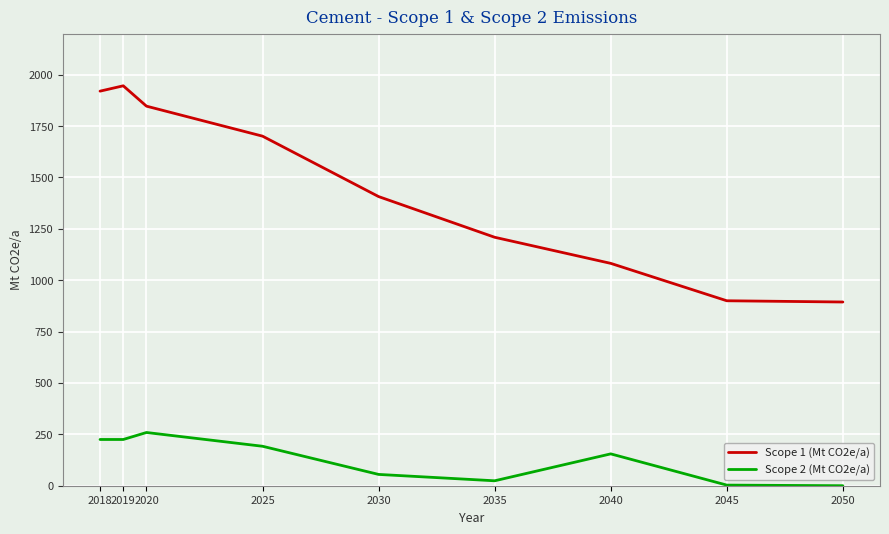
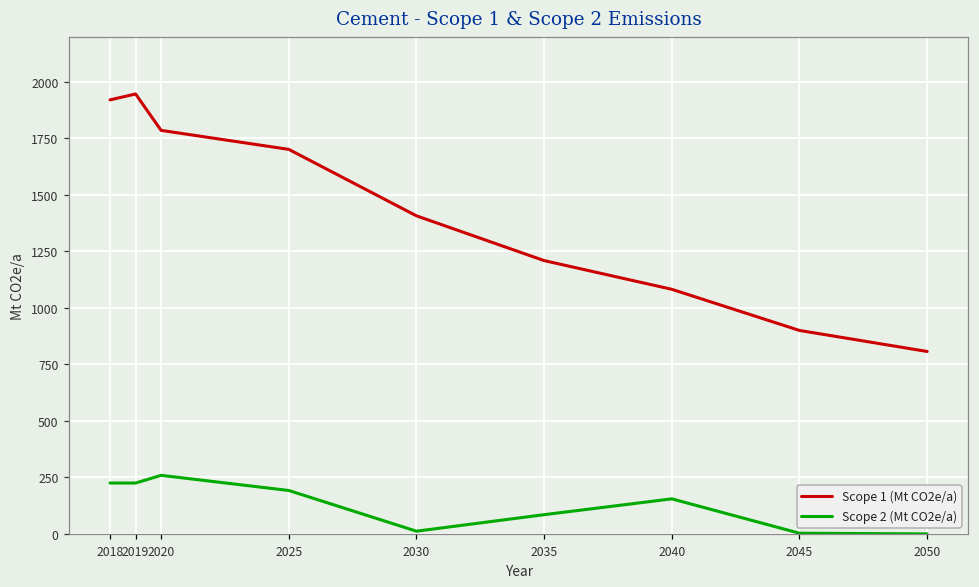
Scope 1 (Mt CO2e/a), 2020: 1850 -> 1790
Scope 2 (Mt CO2e/a), 2030: 60 -> 10
Scope 2 (Mt CO2e/a), 2035: 20 -> 90
Scope 1 (Mt CO2e/a), 2050: 890 -> 810
